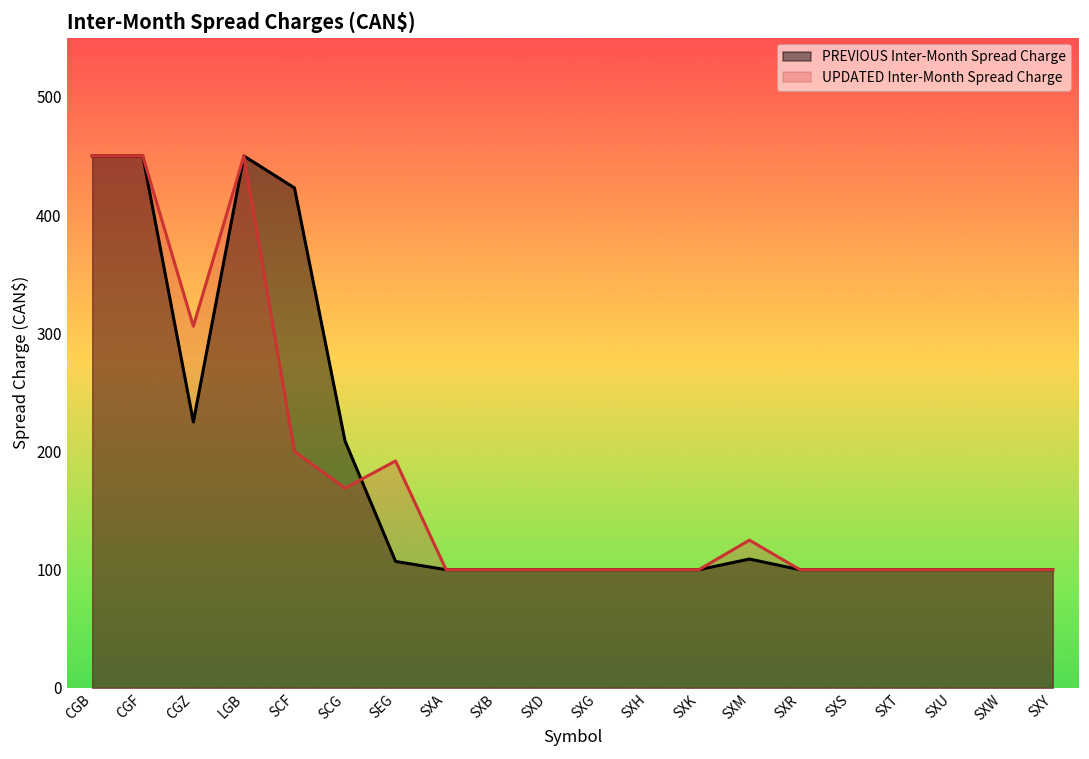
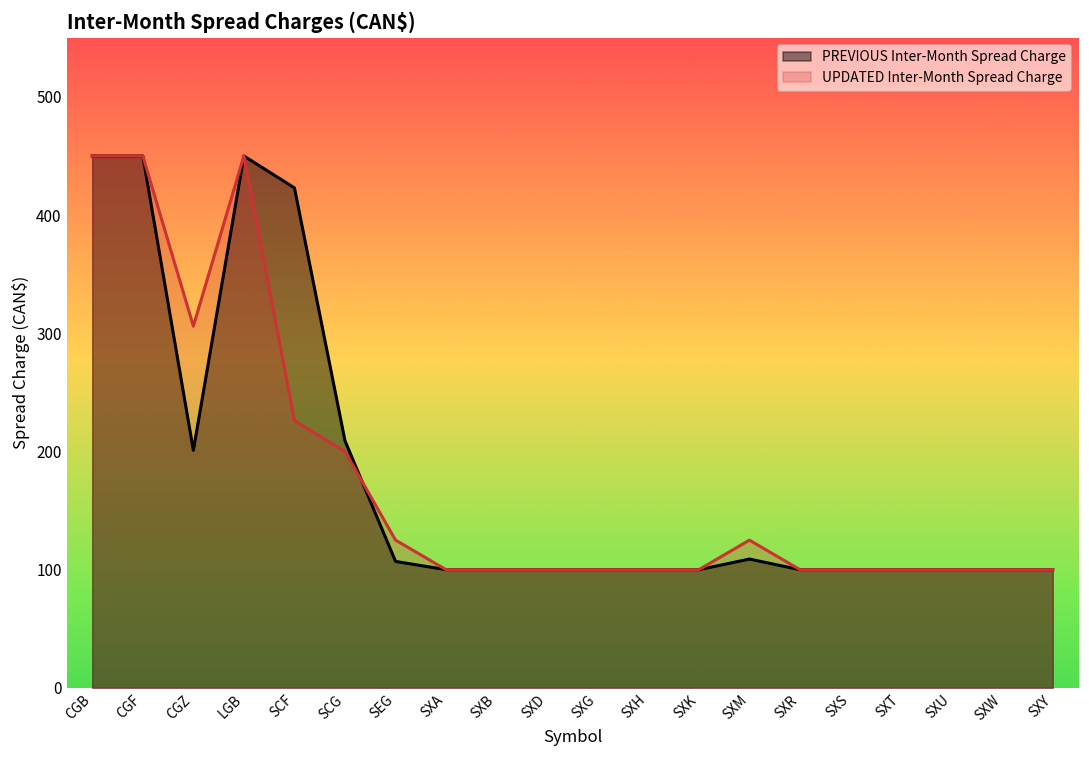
PREVIOUS Inter-Month Spread Charge, CGZ: 225 -> 201
UPDATED Inter-Month Spread Charge, SCF: 200 -> 226
UPDATED Inter-Month Spread Charge, SCG: 169 -> 200
UPDATED Inter-Month Spread Charge, SEG: 192 -> 125
